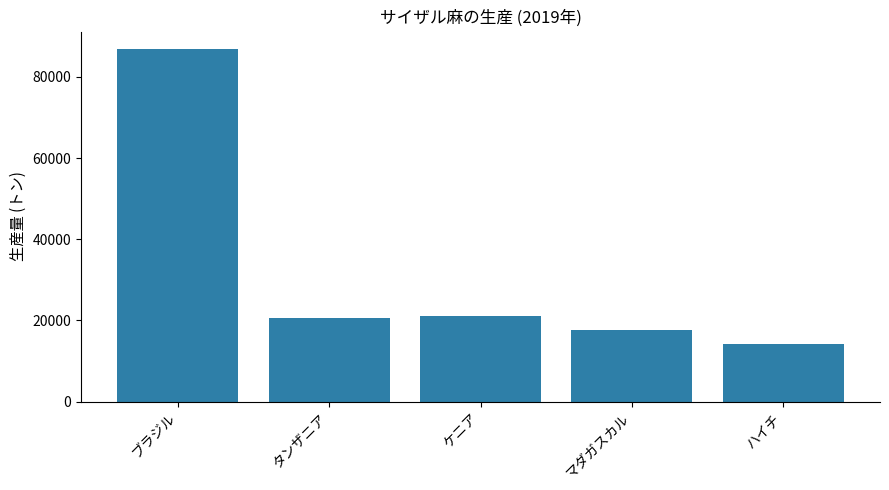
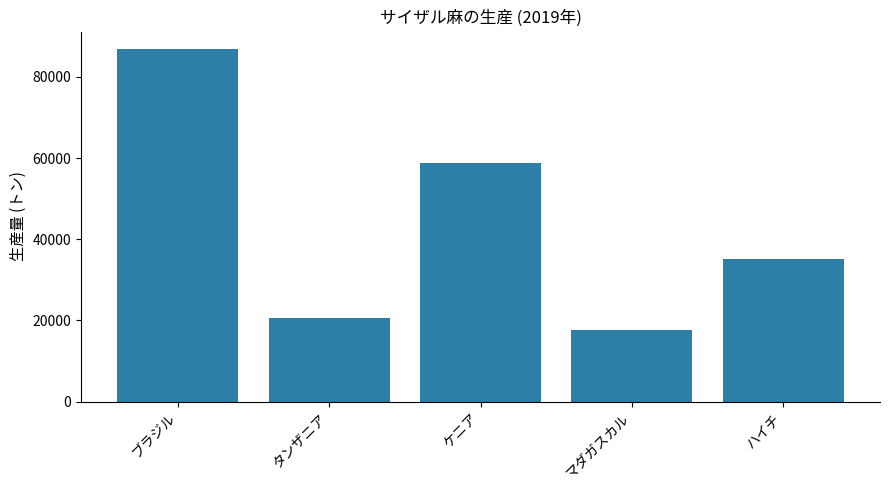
ケニア: 21000 -> 59000
ハイチ: 14000 -> 35000
